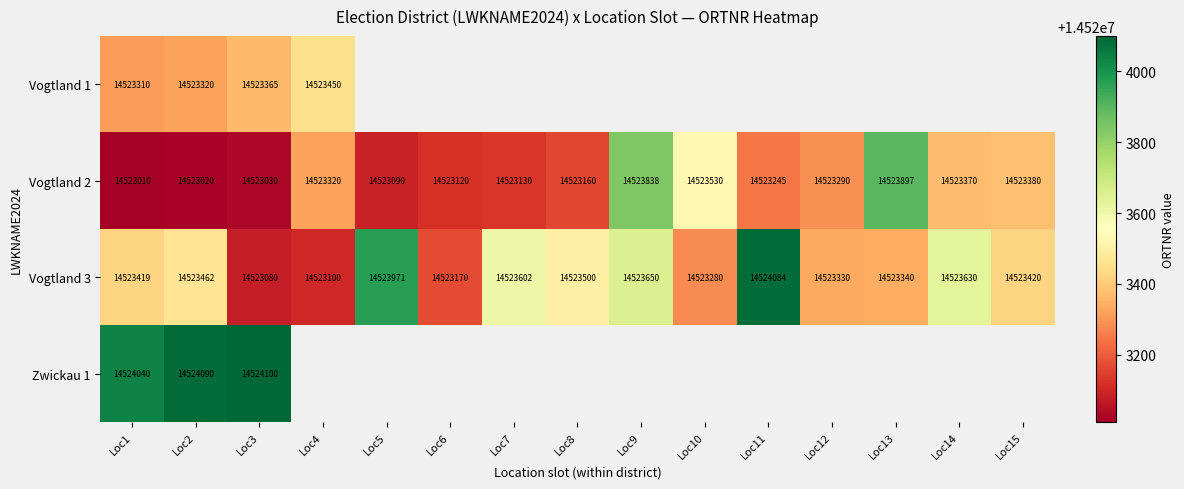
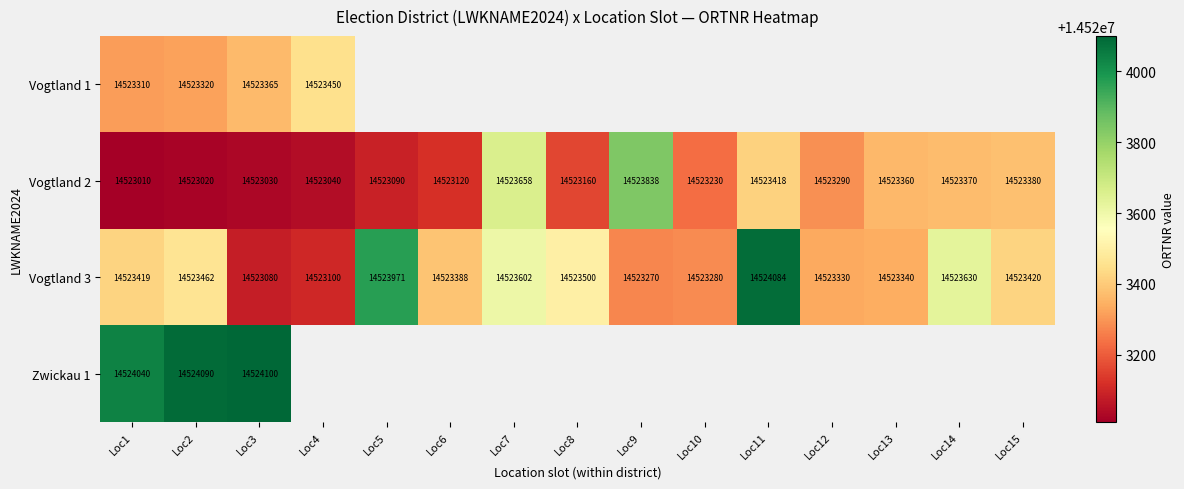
Vogtland 2, Loc4: 14523320 -> 14523040
Vogtland 2, Loc7: 14523130 -> 14523658
Vogtland 2, Loc10: 14523530 -> 14523230
Vogtland 2, Loc11: 14523245 -> 14523418
Vogtland 2, Loc13: 14523897 -> 14523360
Vogtland 3, Loc6: 14523170 -> 14523388
Vogtland 3, Loc9: 14523650 -> 14523270
